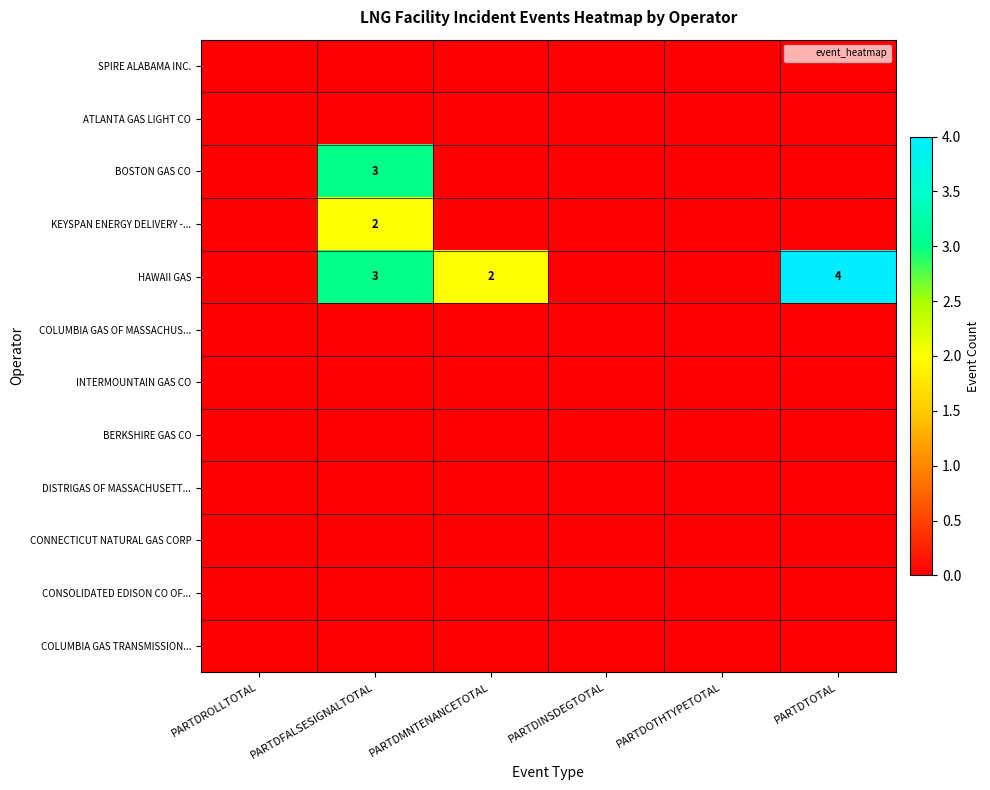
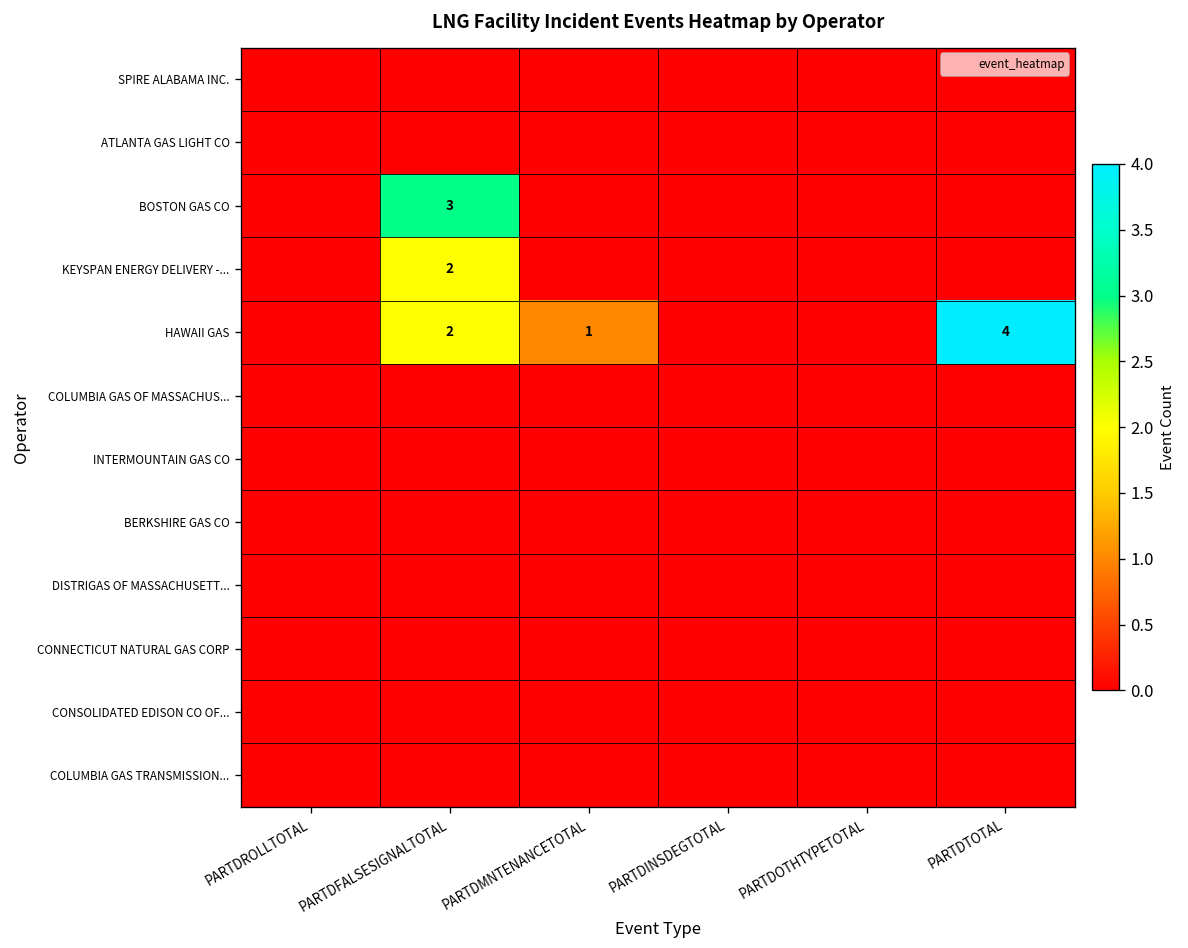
HAWAII GAS, PARTDFALSESIGNALTOTAL: 3 -> 2
HAWAII GAS, PARTDMNTENANCETOTAL: 2 -> 1
